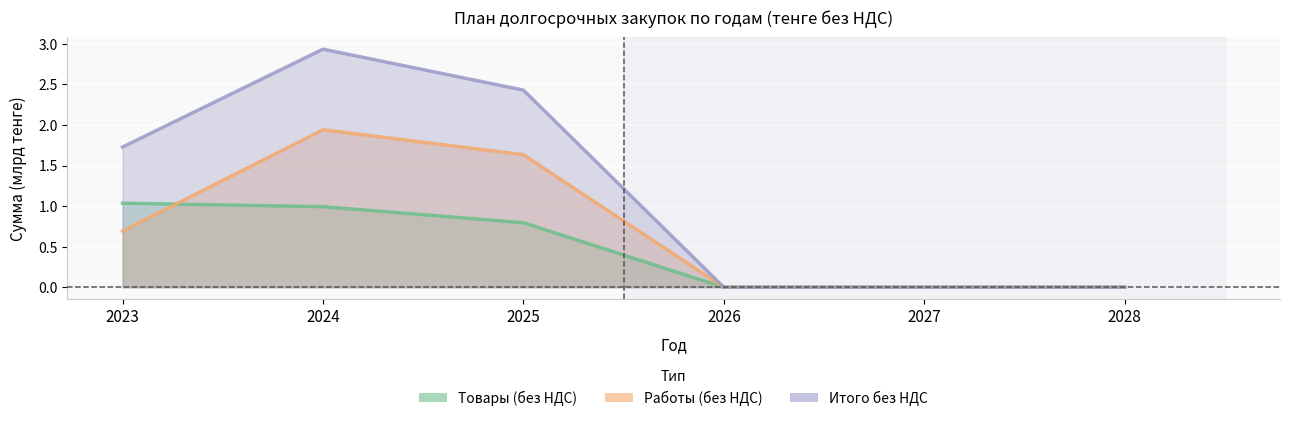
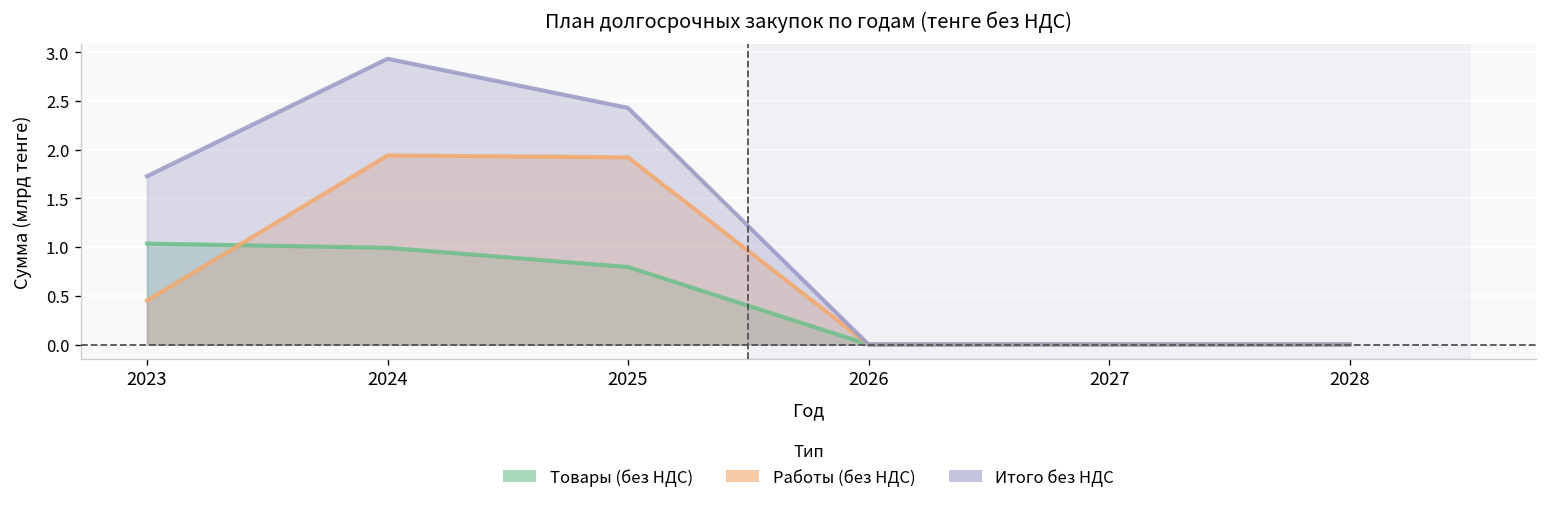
Работы (без НДС), 2023: 0.7 -> 0.5
Работы (без НДС), 2025: 1.6 -> 1.9
